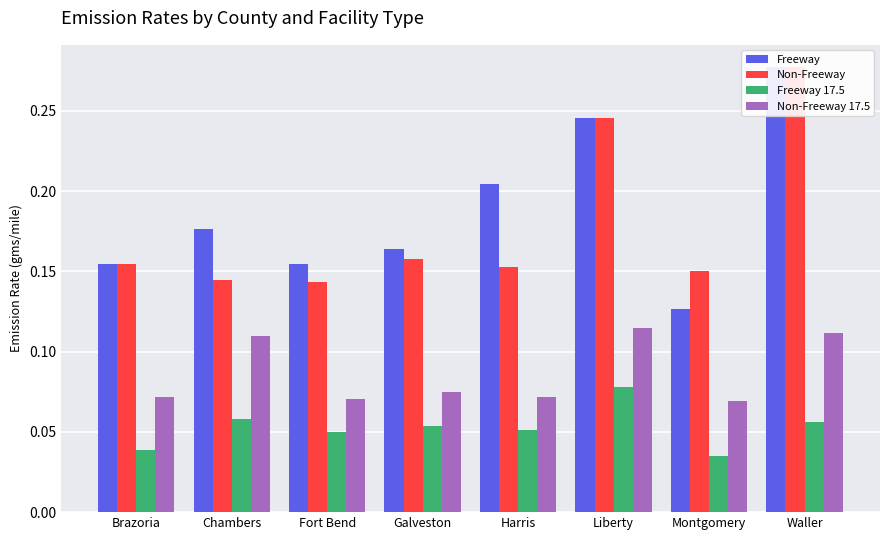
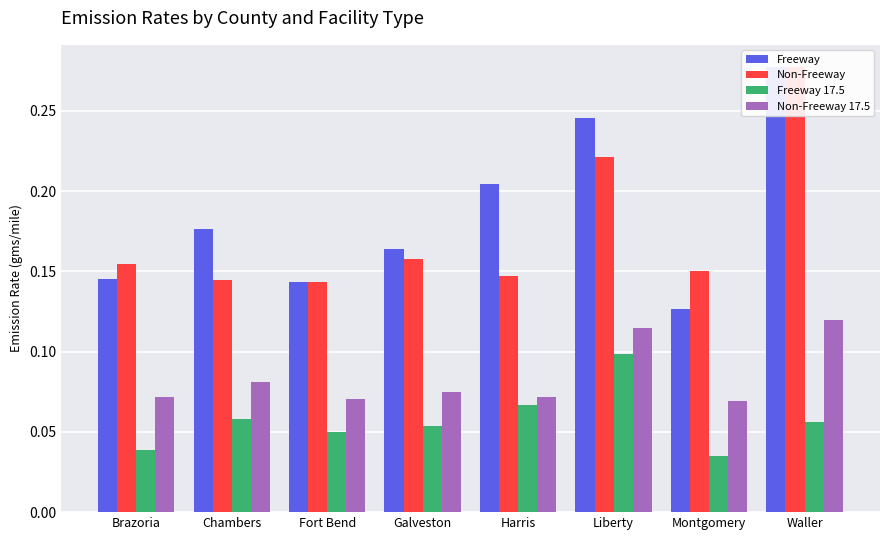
Freeway, Brazoria: 0.154 -> 0.145
Non-Freeway 17.5, Chambers: 0.109 -> 0.081
Freeway, Fort Bend: 0.155 -> 0.144
Non-Freeway, Harris: 0.153 -> 0.147
Freeway 17.5, Harris: 0.051 -> 0.067
Non-Freeway, Liberty: 0.245 -> 0.221
Freeway 17.5, Liberty: 0.078 -> 0.098
Non-Freeway 17.5, Waller: 0.111 -> 0.120
